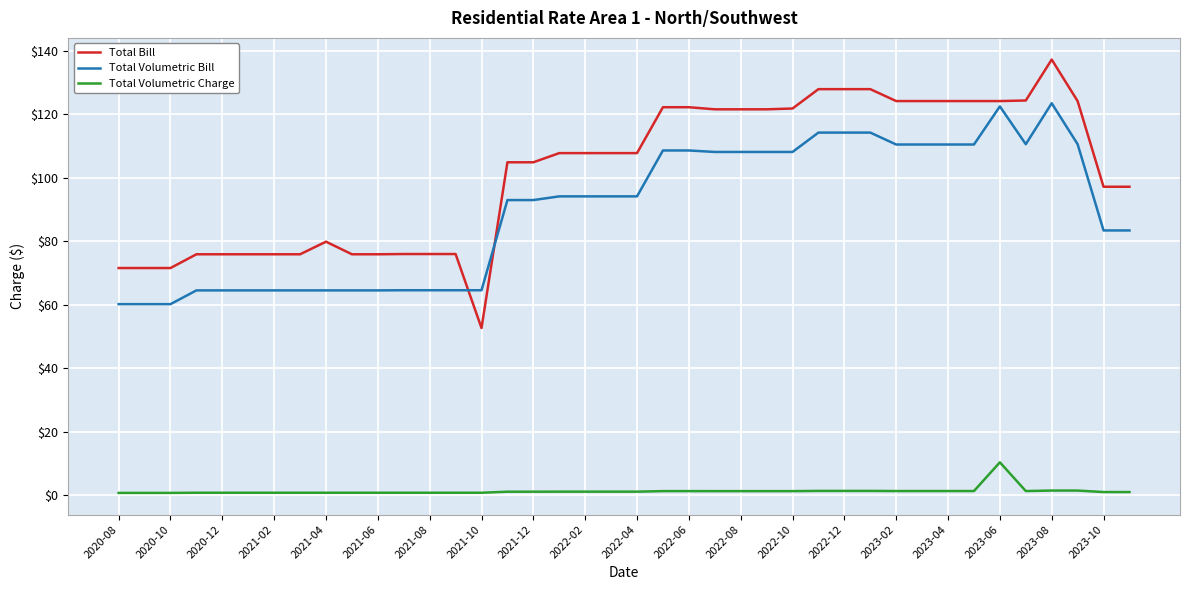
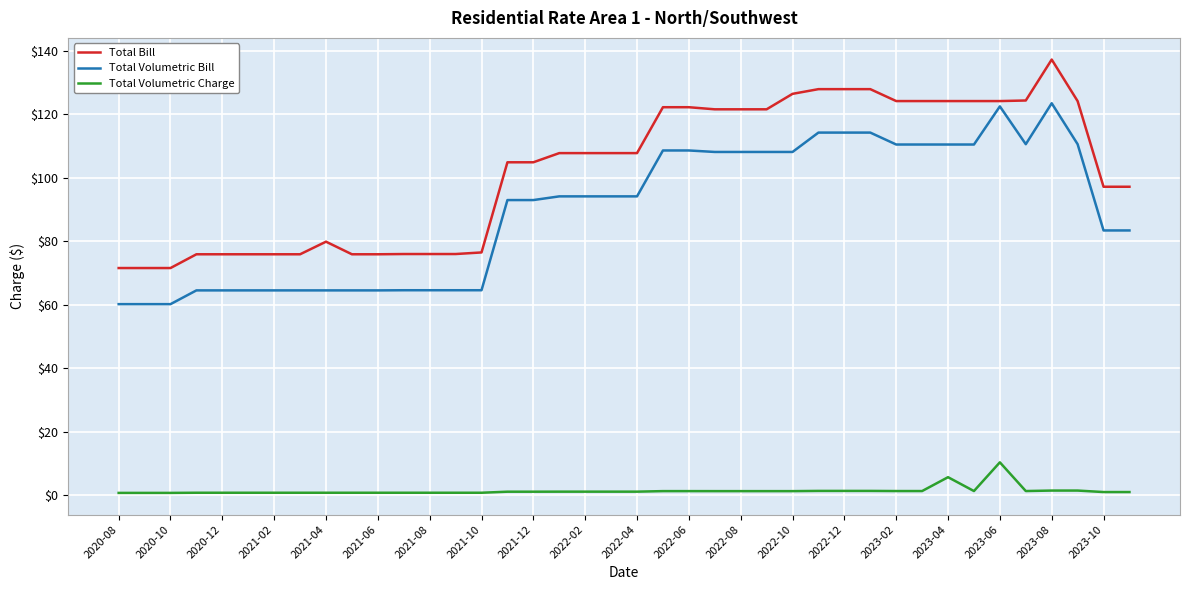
Total Bill, 2021-10: $53 -> $76
Total Bill, 2022-10: $122 -> $126
Total Volumetric Charge, 2023-04: $1 -> $6
